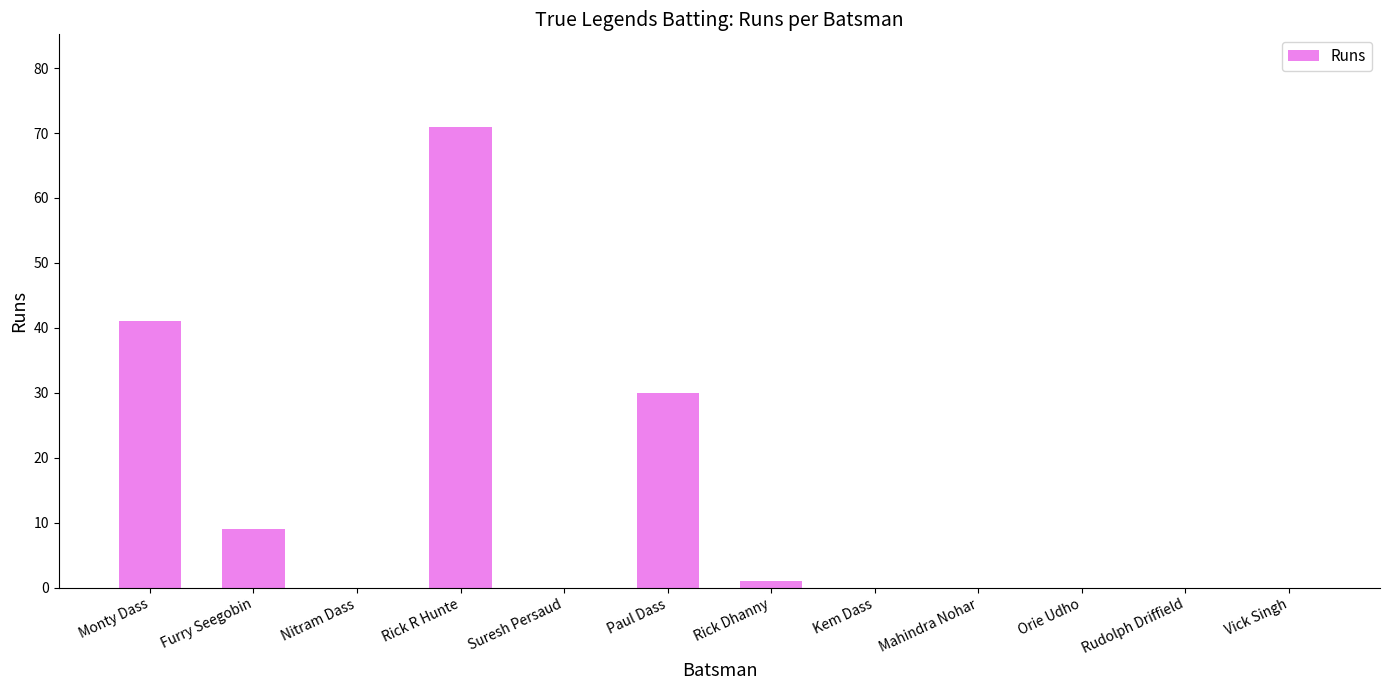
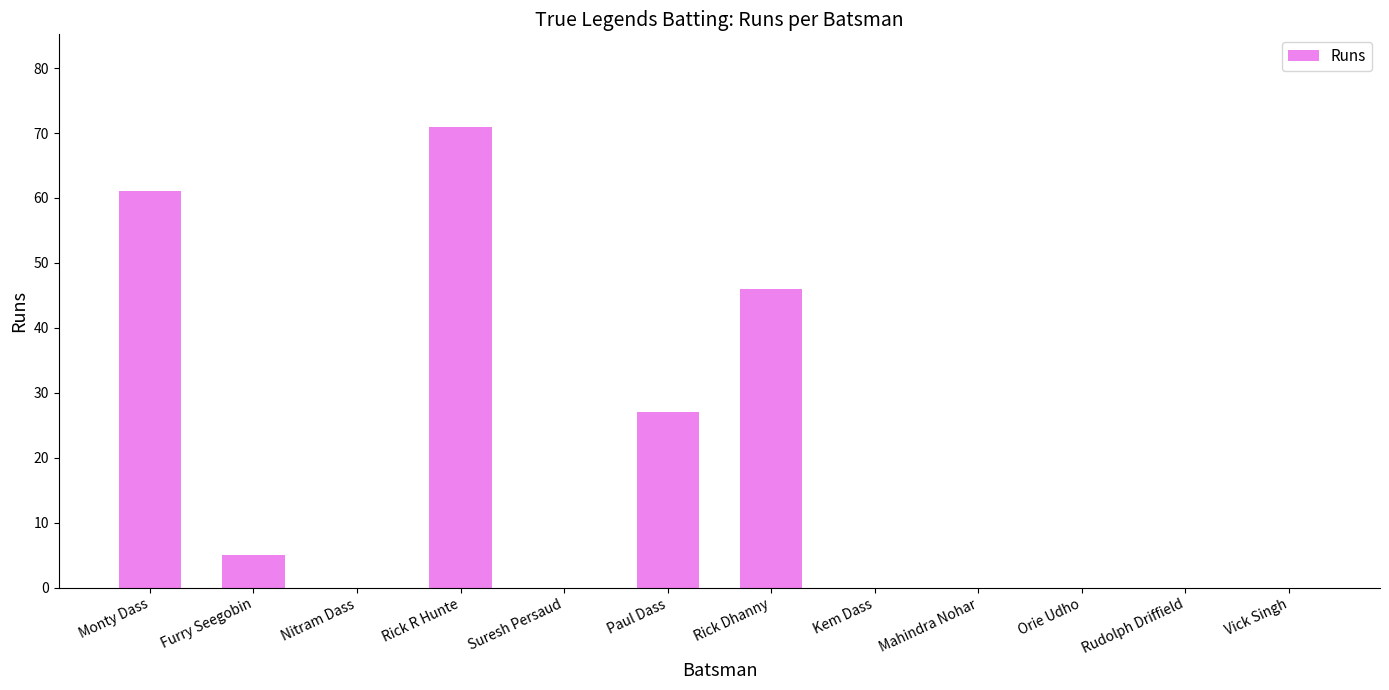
Monty Dass: 41 -> 61
Furry Seegobin: 9 -> 5
Paul Dass: 30 -> 27
Rick Dhanny: 1 -> 46
